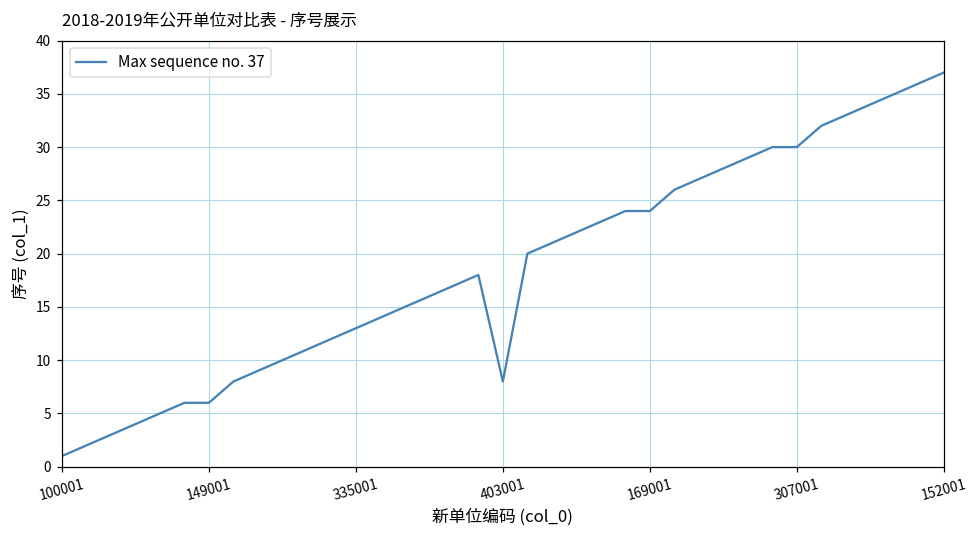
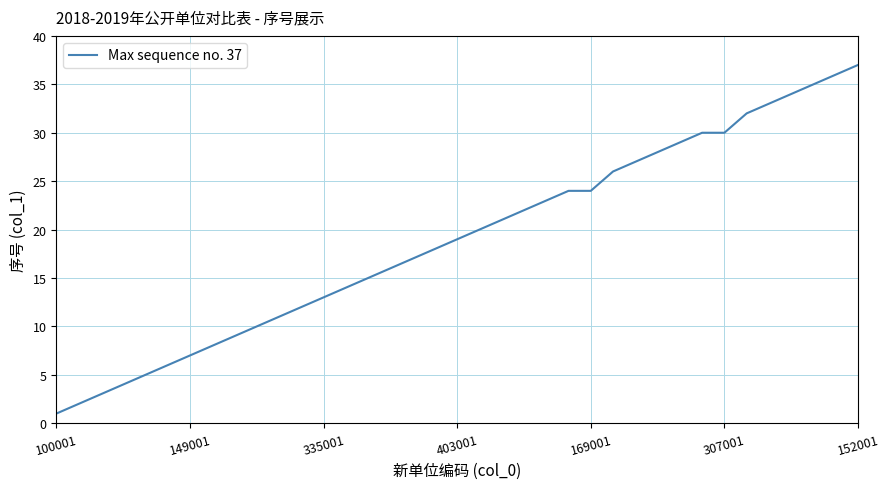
149001: 6 -> 7
403001: 8 -> 19
